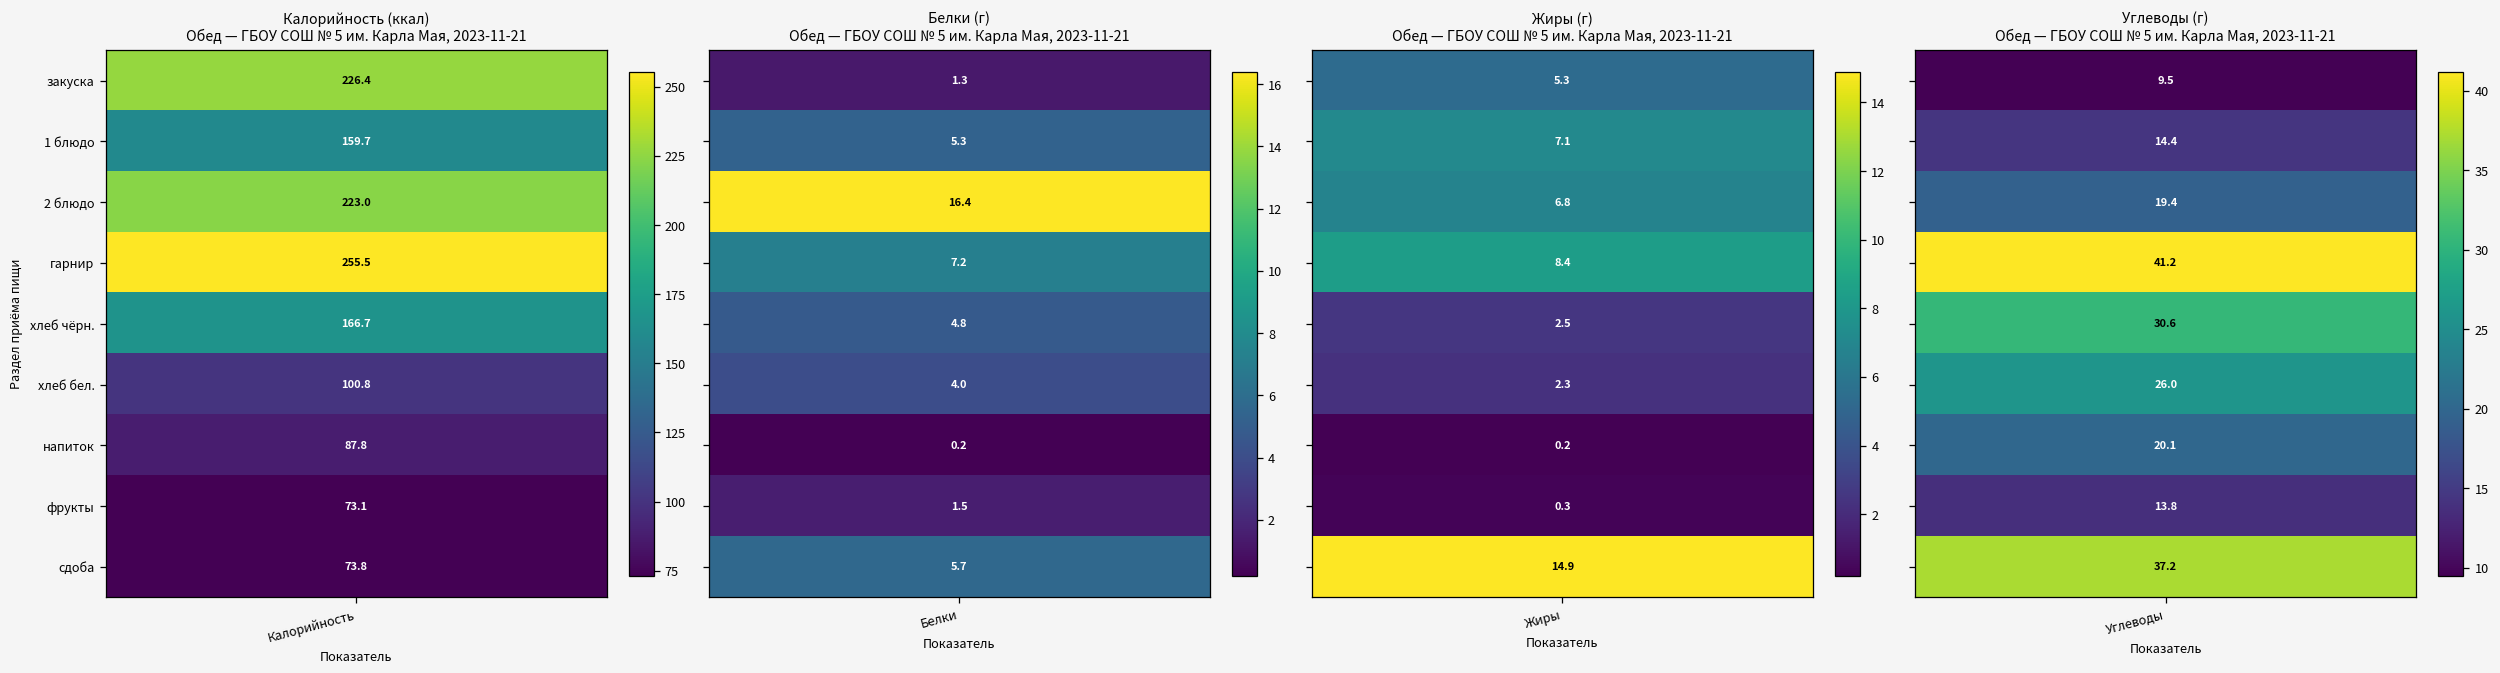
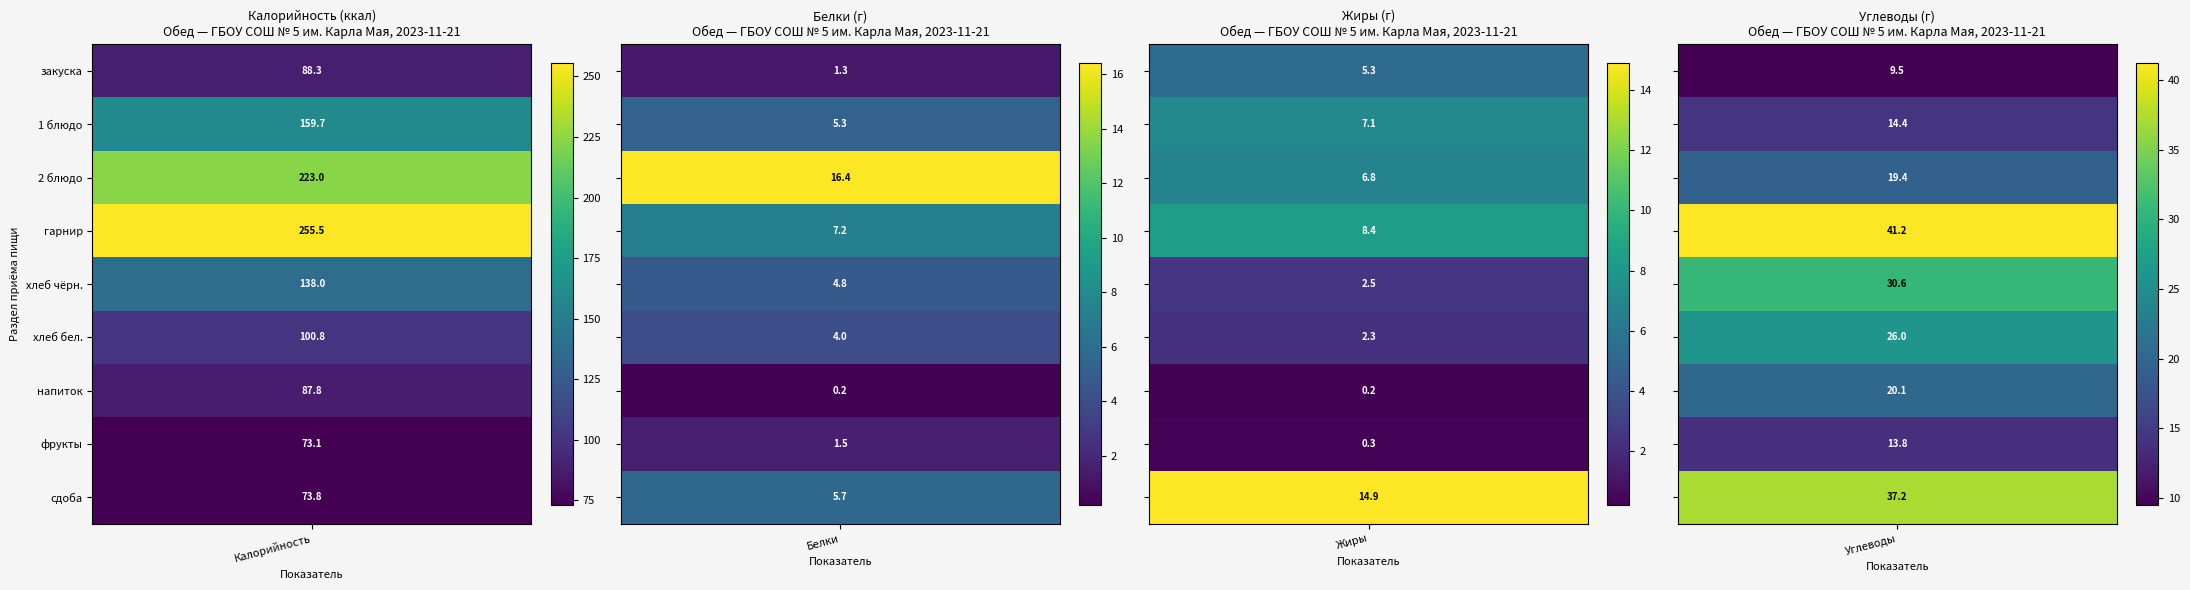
Калорийность (ккал) Обед — ГБОУ СОШ № 5 им. Карла Мая, 2023-11-21, закуска, Калорийность: 226.4 -> 88.3
Калорийность (ккал) Обед — ГБОУ СОШ № 5 им. Карла Мая, 2023-11-21, хлеб чёрн., Калорийность: 166.7 -> 138.0
